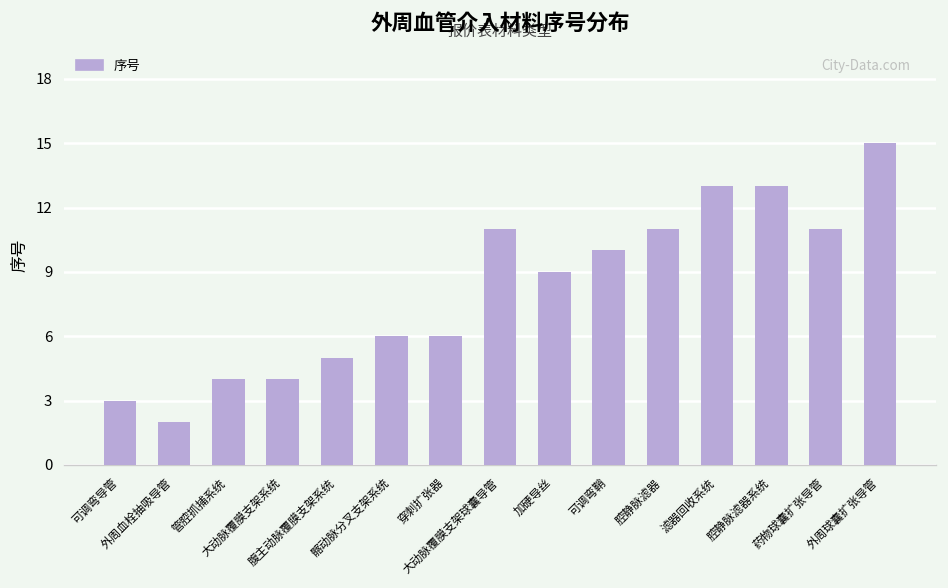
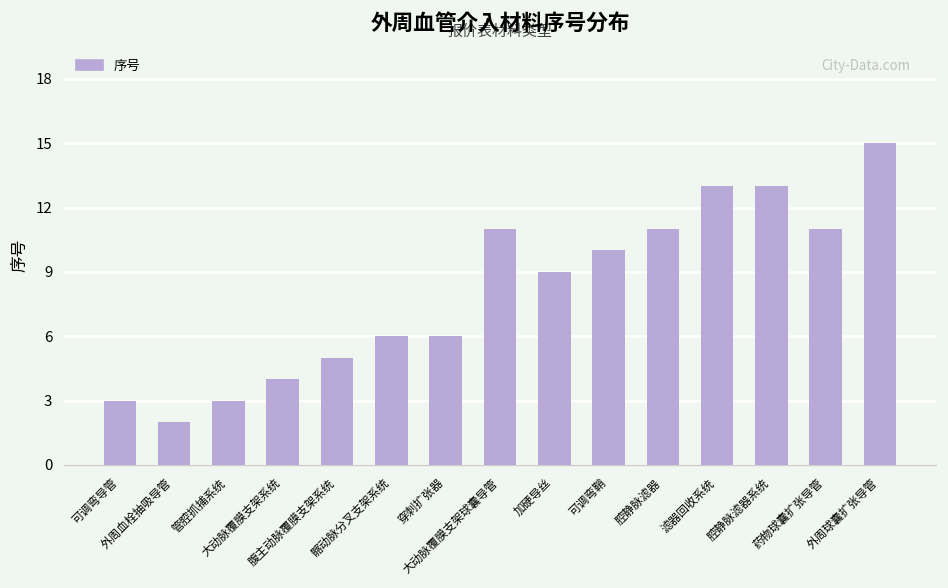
管腔抓捕系统: 4 -> 3
